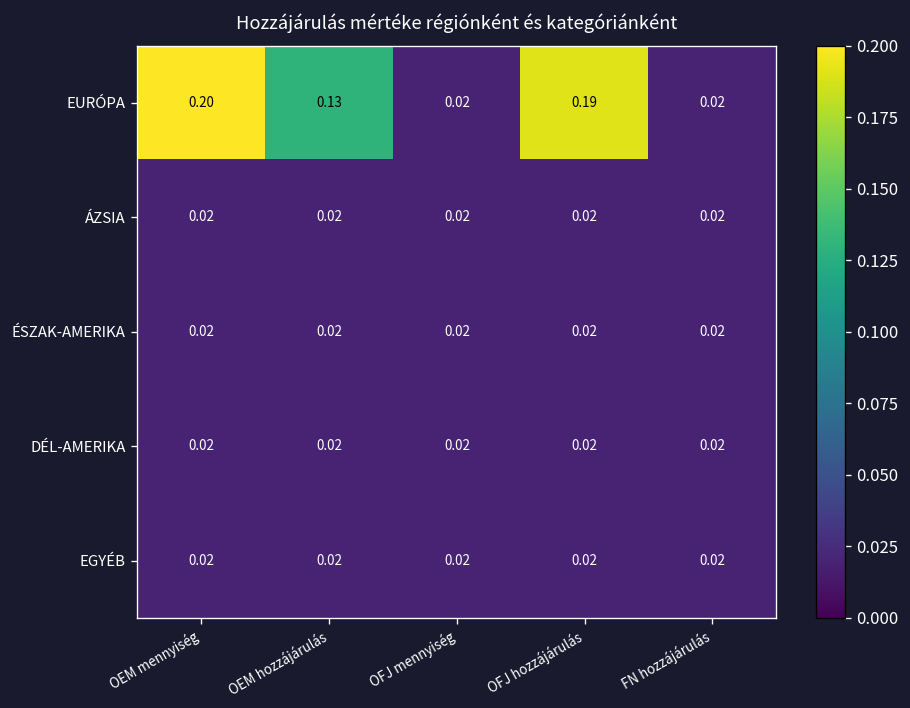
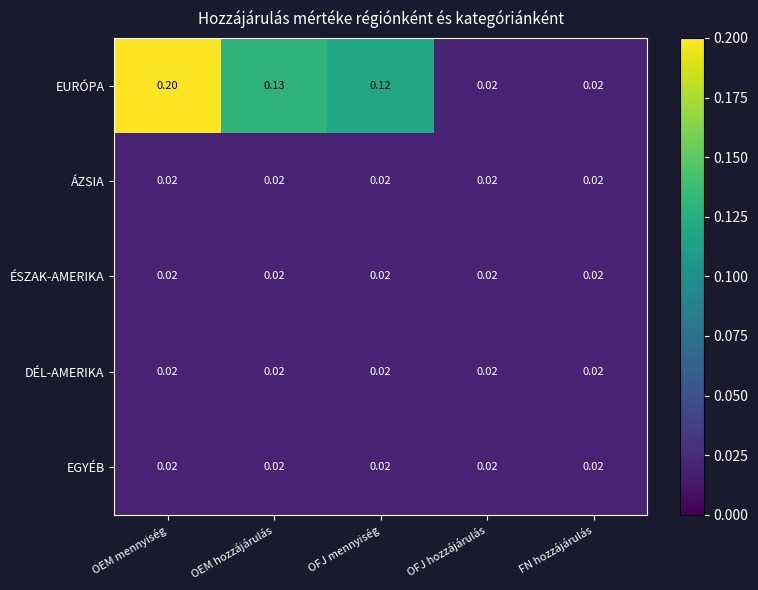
EURÓPA, OFJ mennyiség: 0.02 -> 0.12
EURÓPA, OFJ hozzájárulás: 0.19 -> 0.02
